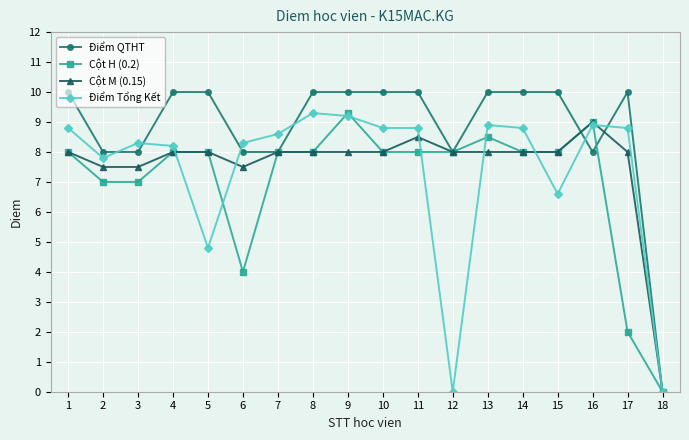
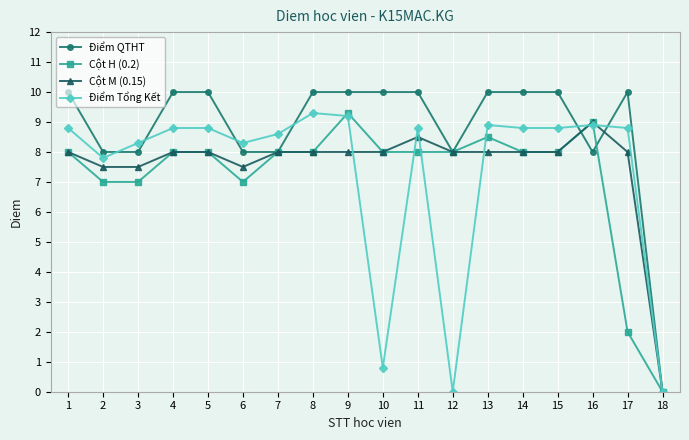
Điểm Tổng Kết, 4: 8.2 -> 8.8
Điểm Tổng Kết, 5: 4.8 -> 8.8
Cột H (0.2), 6: 4 -> 7
Điểm Tổng Kết, 10: 8.8 -> 0.8
Điểm Tổng Kết, 15: 6.6 -> 8.8
